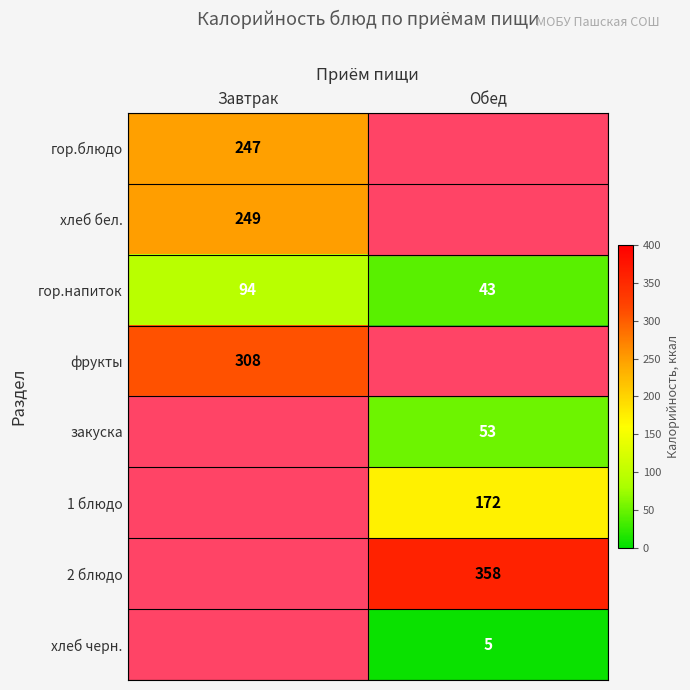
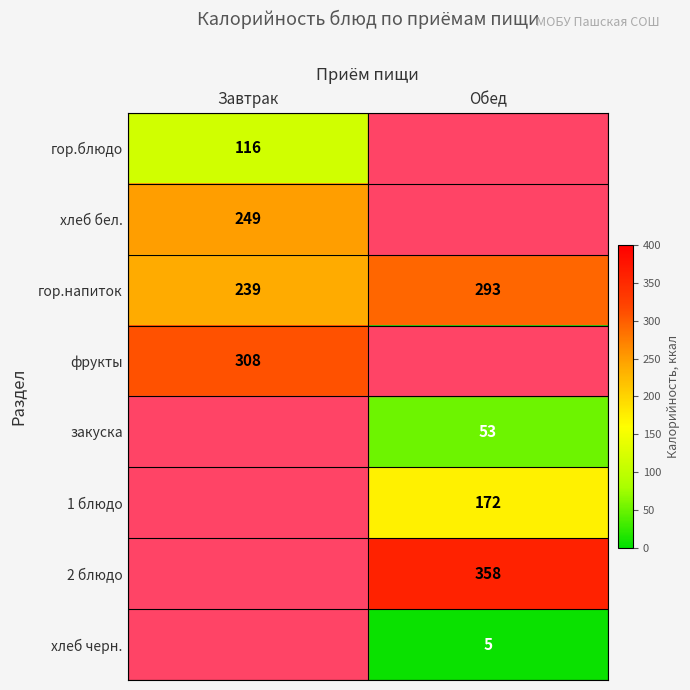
гор.блюдо, Завтрак: 247 -> 116
гор.напиток, Завтрак: 94 -> 239
гор.напиток, Обед: 43 -> 293
